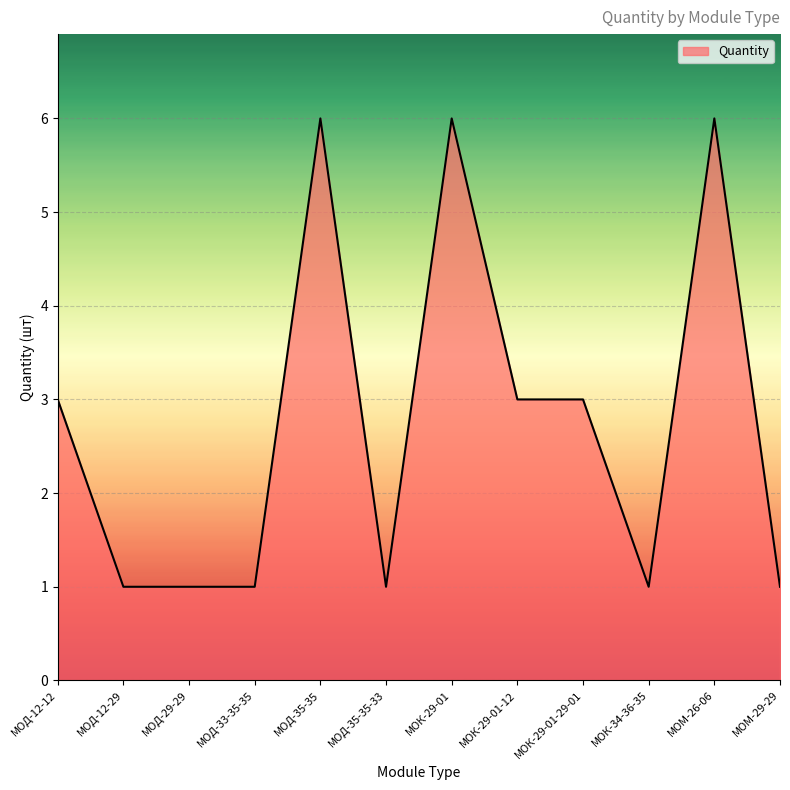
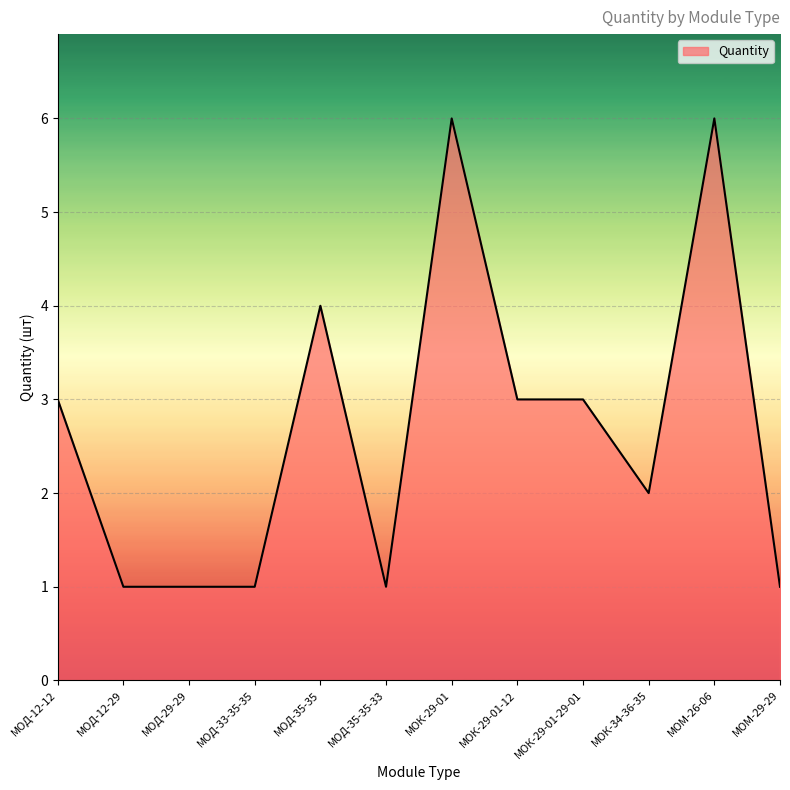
МОД-35-35: 6 -> 4
МОК-34-36-35: 1 -> 2
